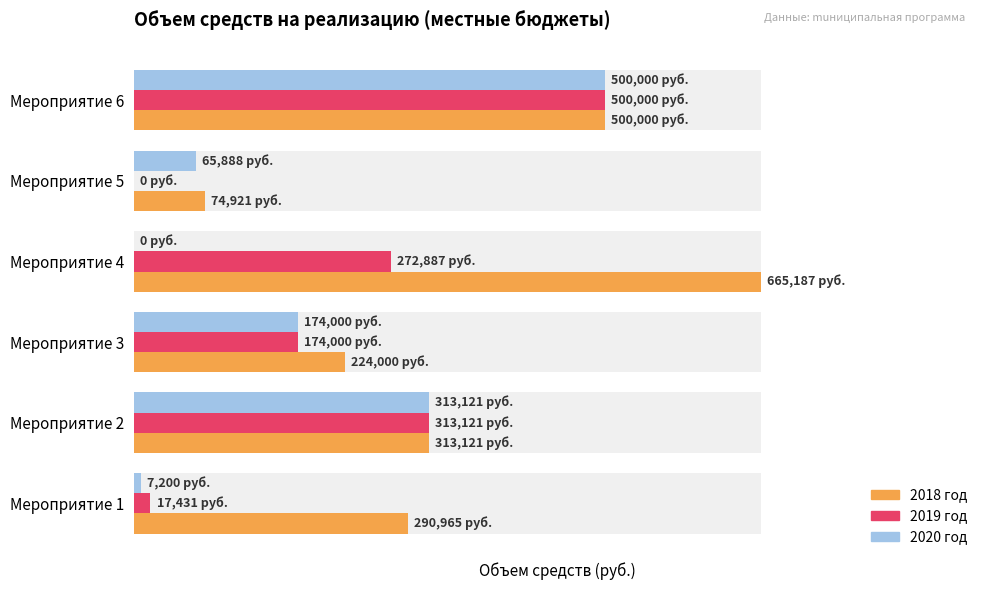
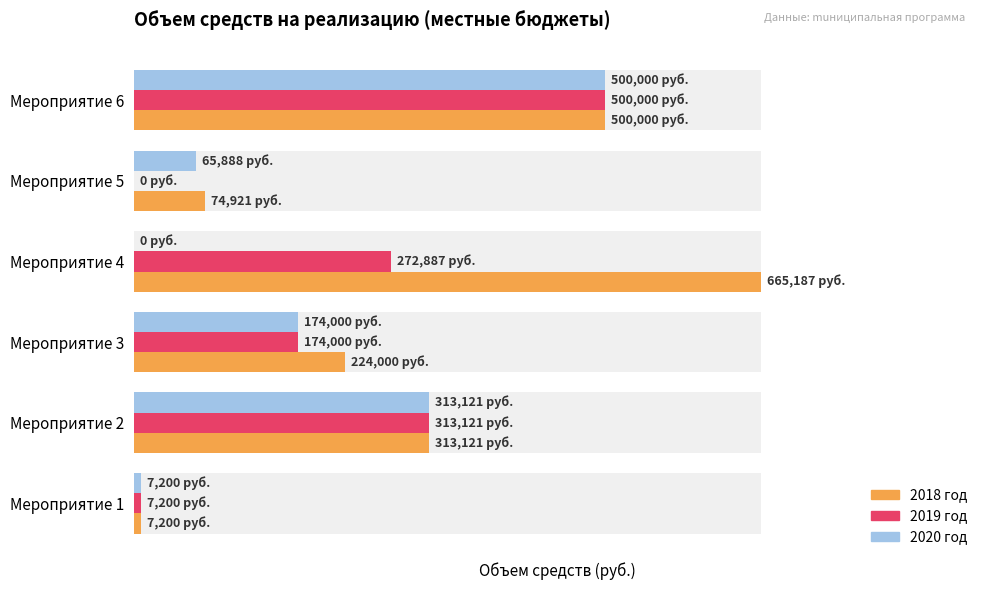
2019 год, Мероприятие 1: 17,431 -> 7,200
2018 год, Мероприятие 1: 290,965 -> 7,200
